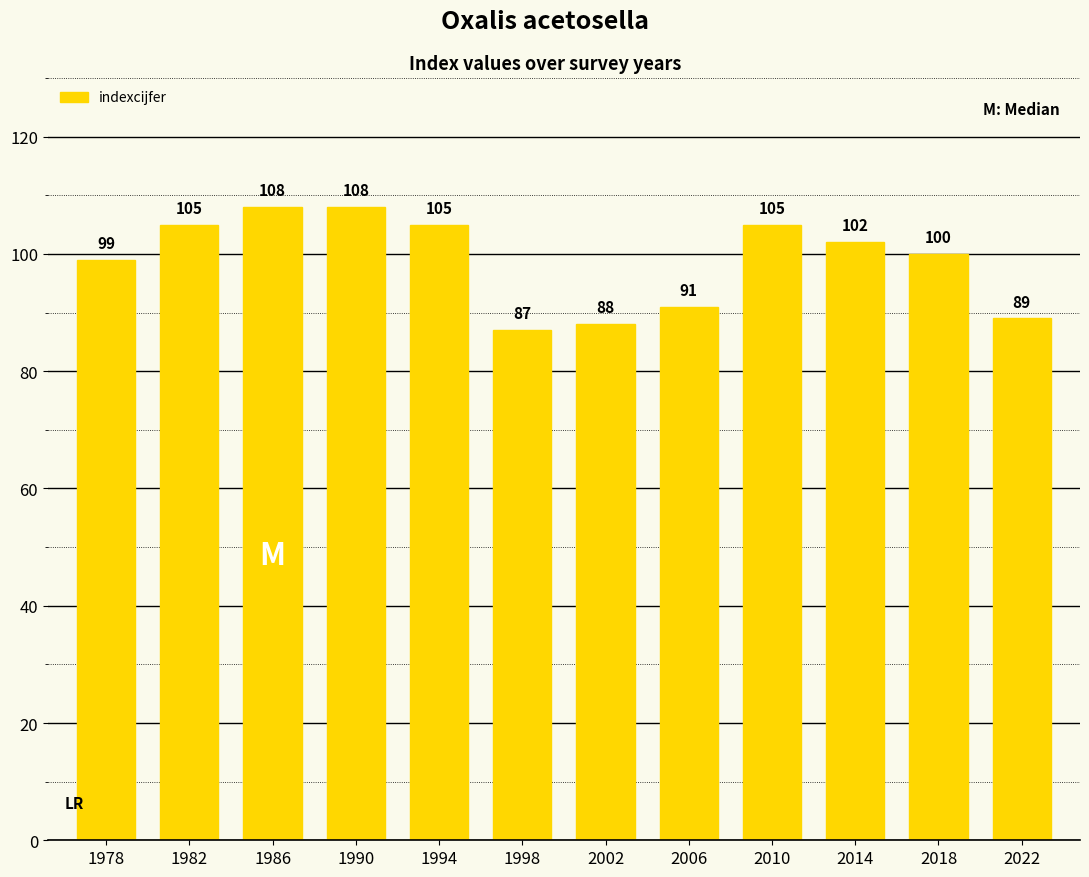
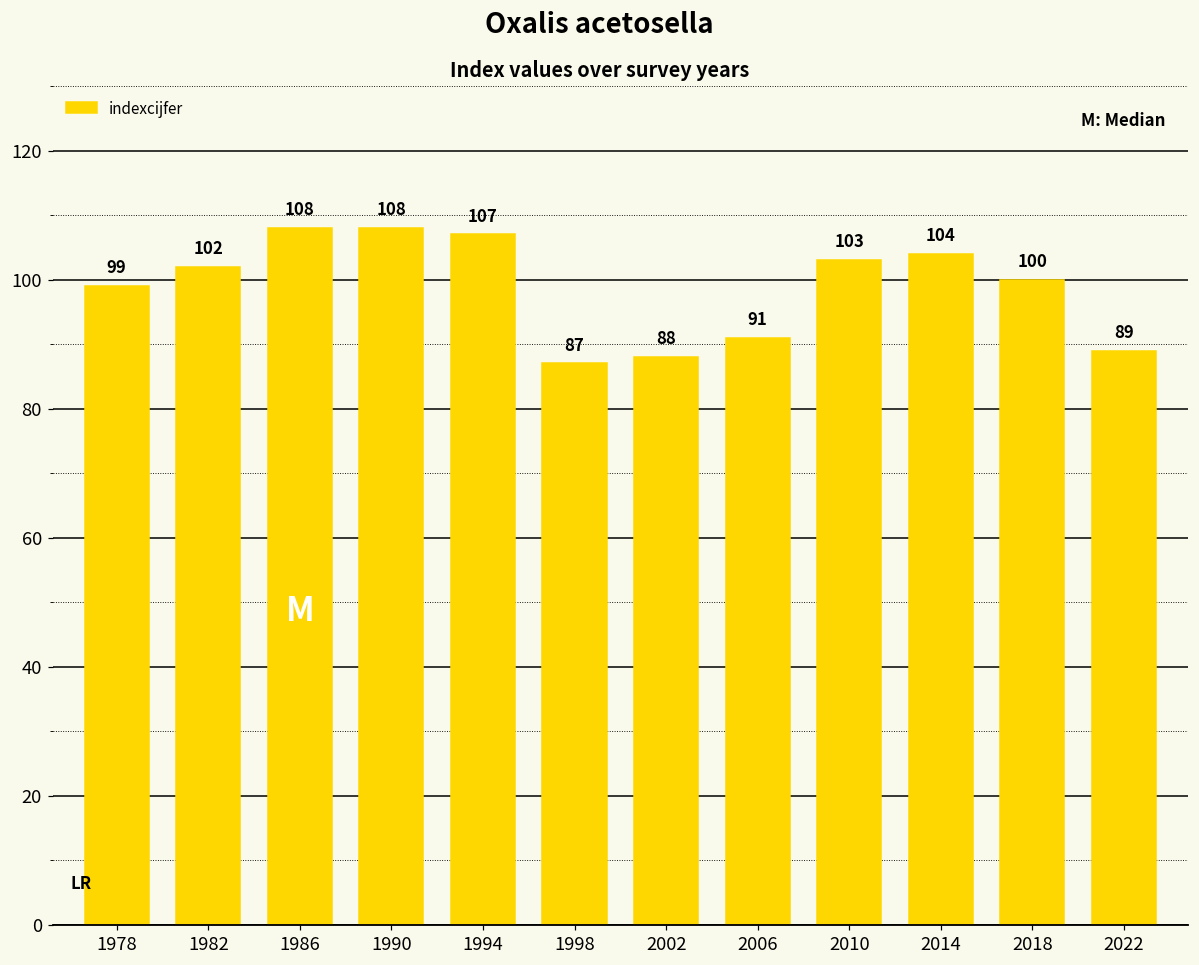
1982: 105 -> 102
1994: 105 -> 107
2010: 105 -> 103
2014: 102 -> 104
